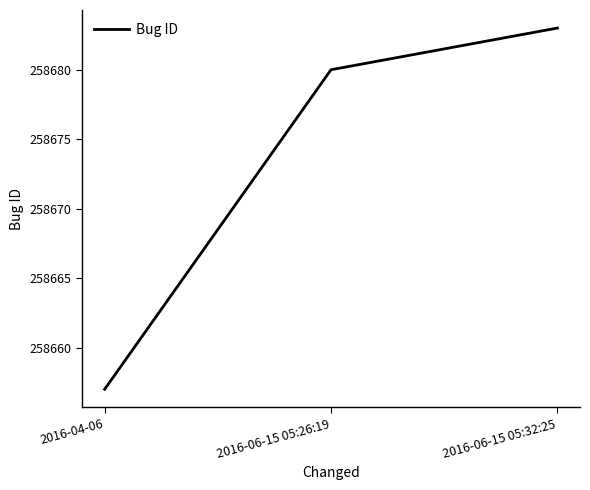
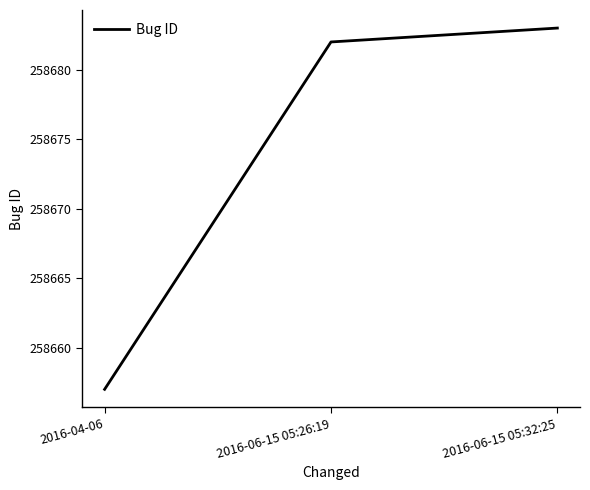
2016-06-15 05:26:19: 258680 -> 258682
